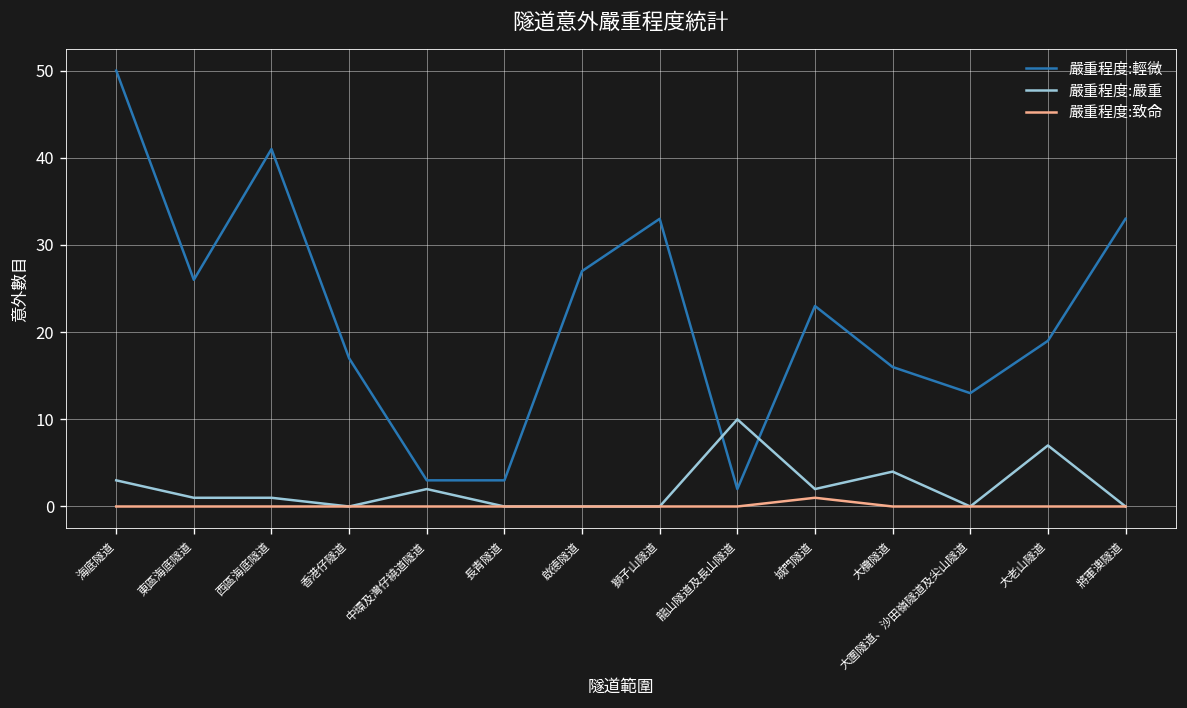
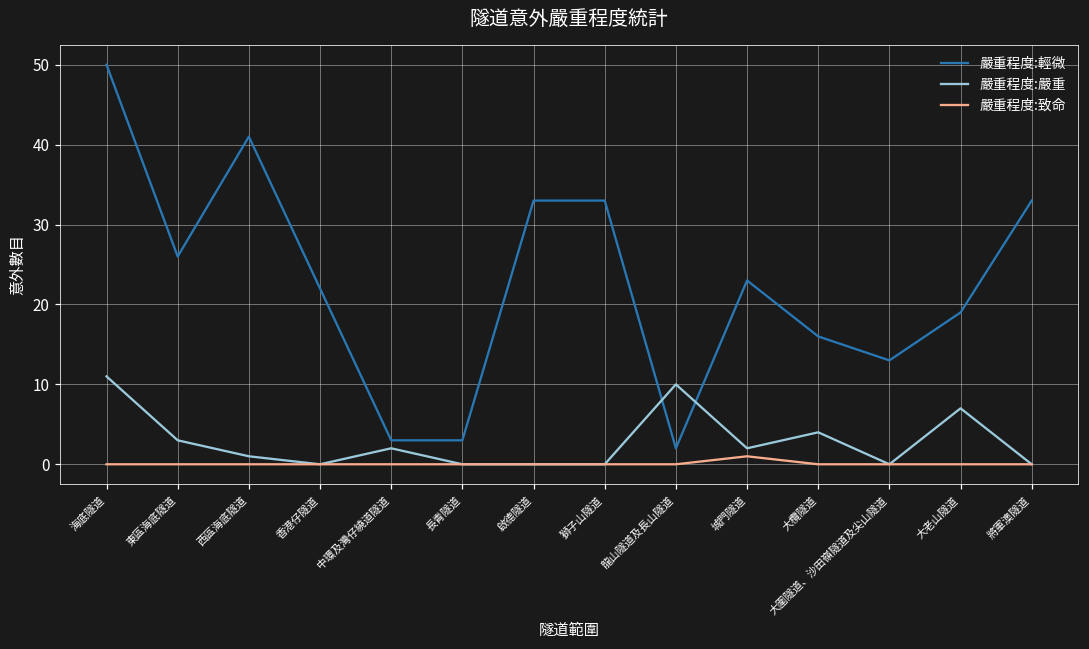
嚴重程度:嚴重, 海底隧道: 3 -> 11
嚴重程度:嚴重, 東區海底隧道: 1 -> 3
嚴重程度:輕微, 香港仔隧道: 17 -> 22
嚴重程度:輕微, 啟德隧道: 27 -> 33
